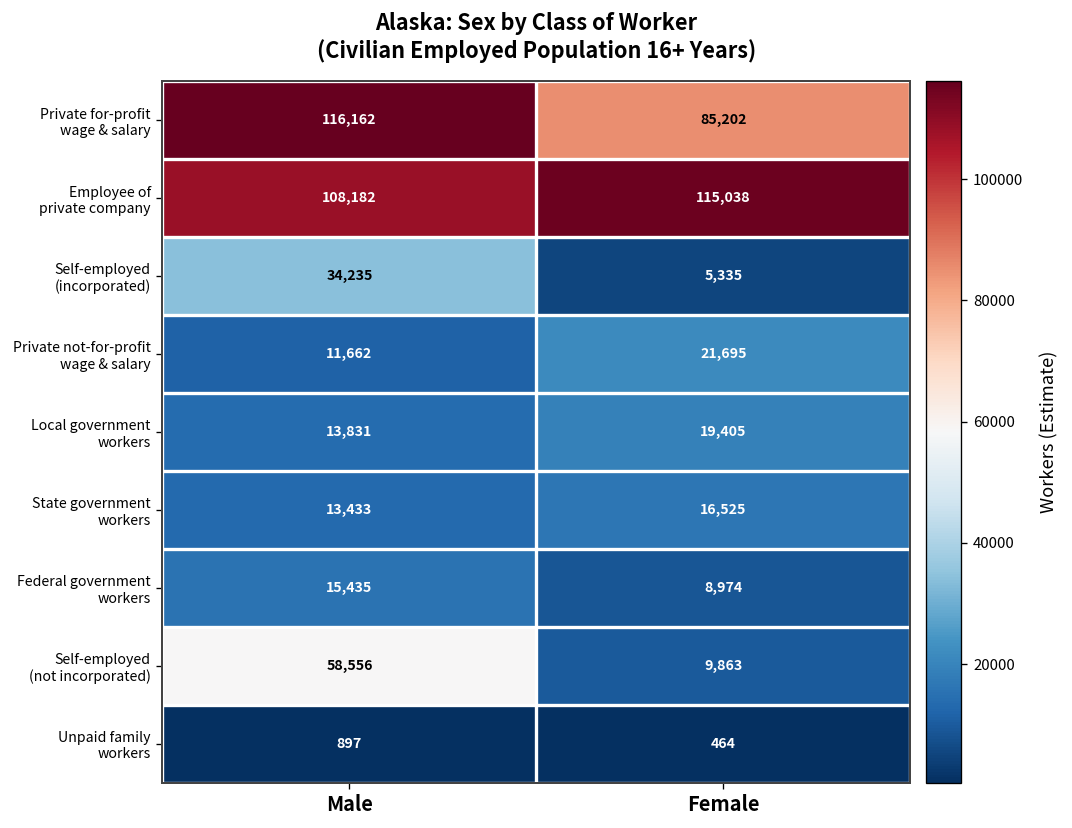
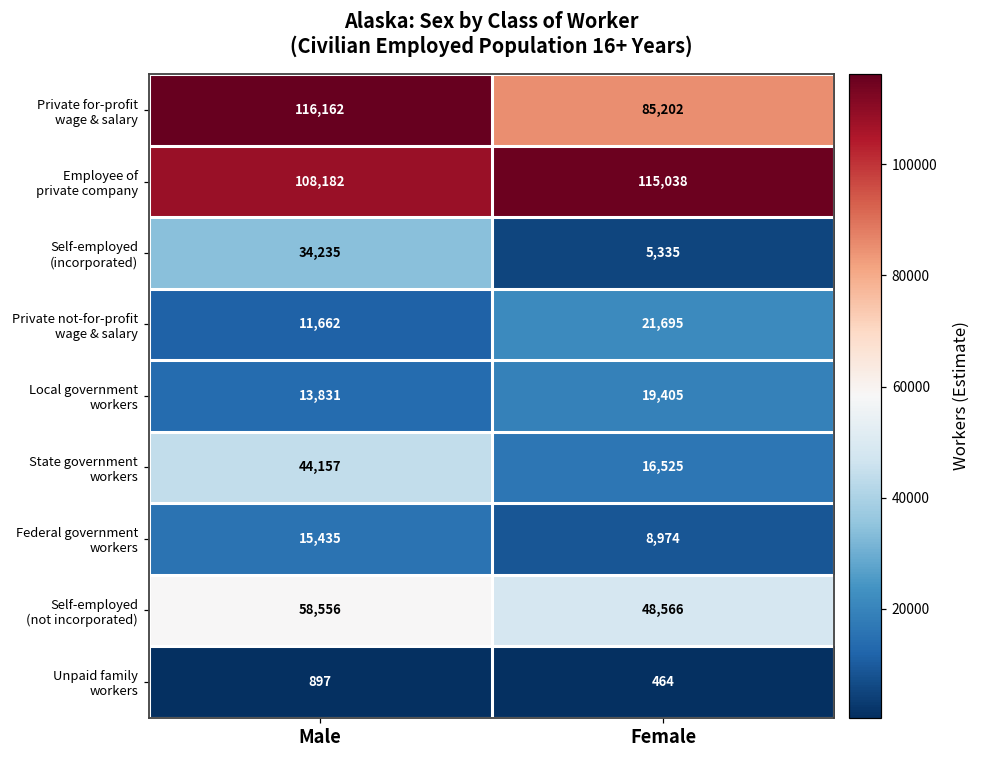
State government workers, Male: 13,433 -> 44,157
Self-employed (not incorporated), Female: 9,863 -> 48,566
